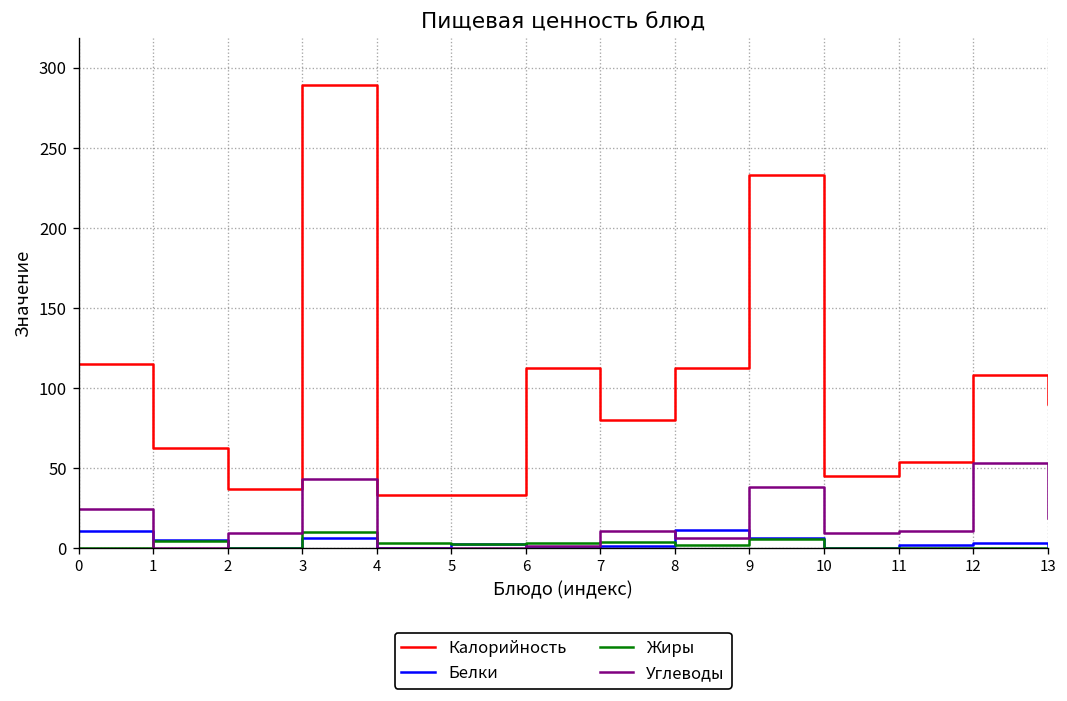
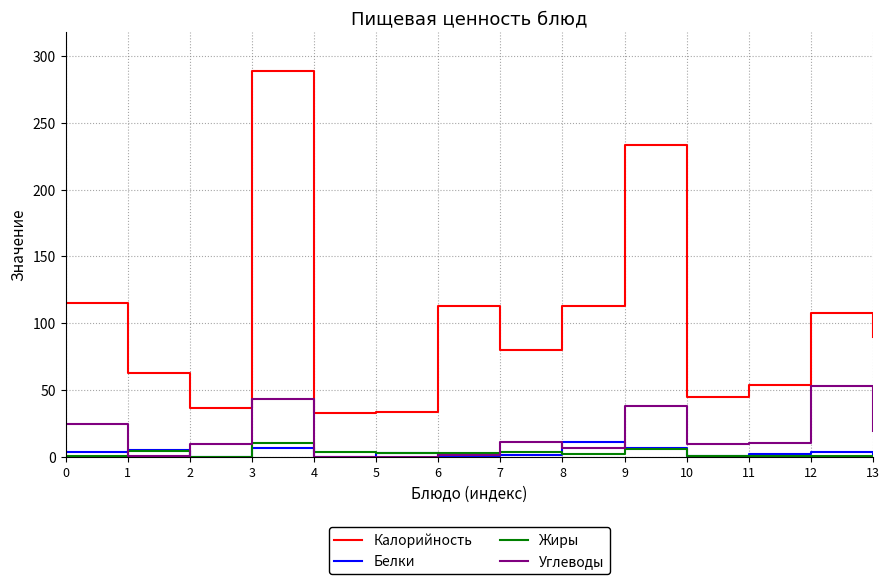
Белки, 0: 11 -> 4
